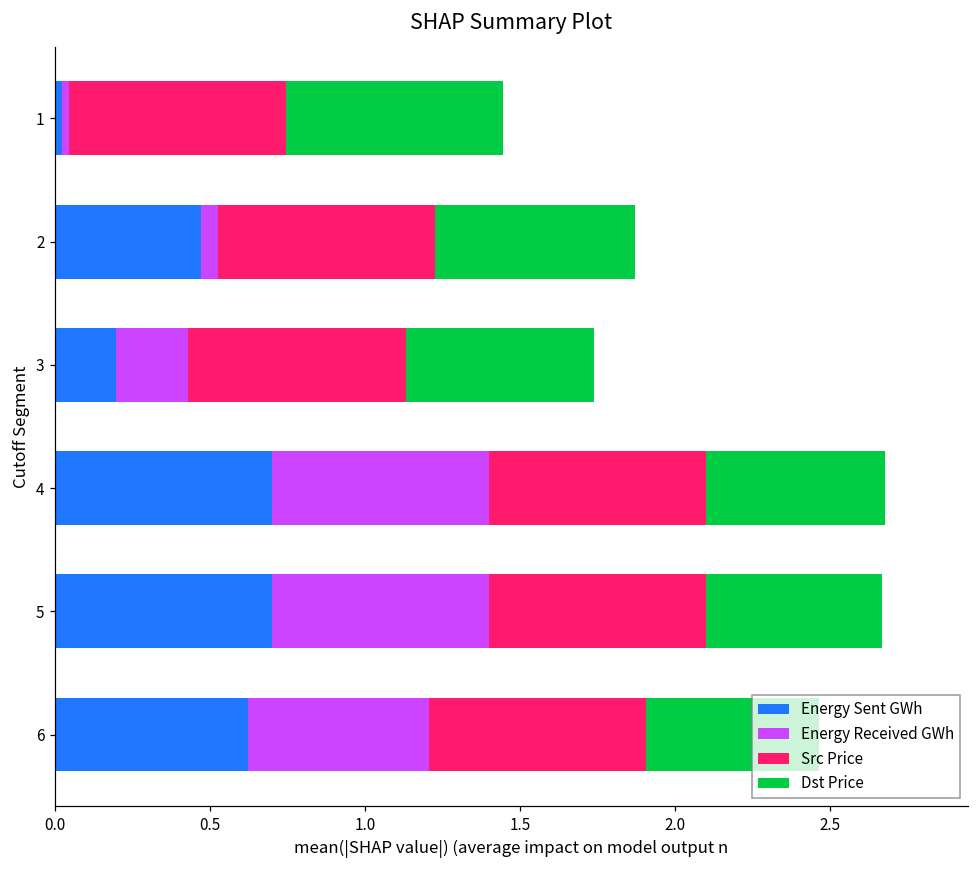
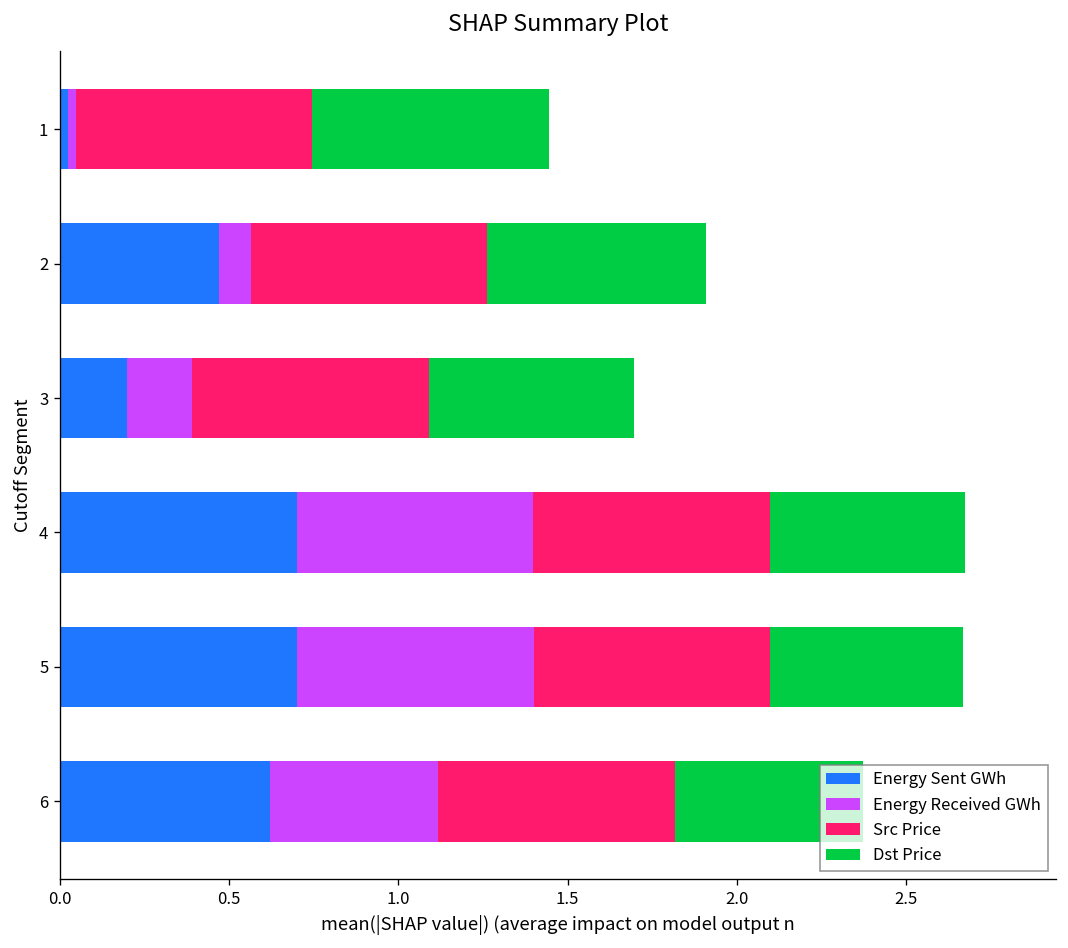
Energy Received GWh, 2: 0.06 -> 0.09
Energy Received GWh, 3: 0.23 -> 0.19
Energy Received GWh, 6: 0.58 -> 0.50
